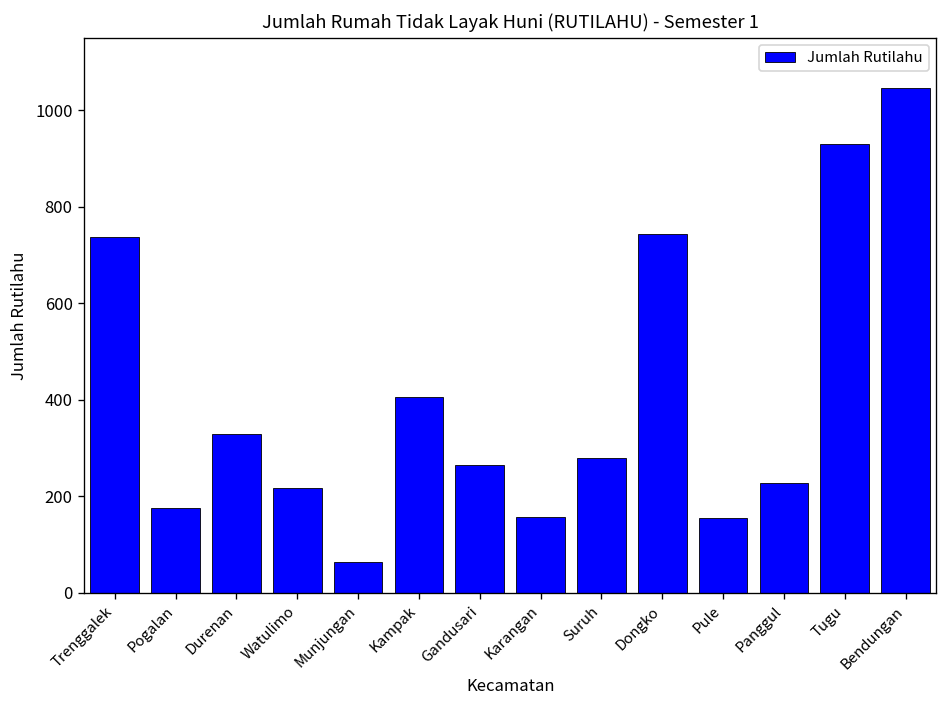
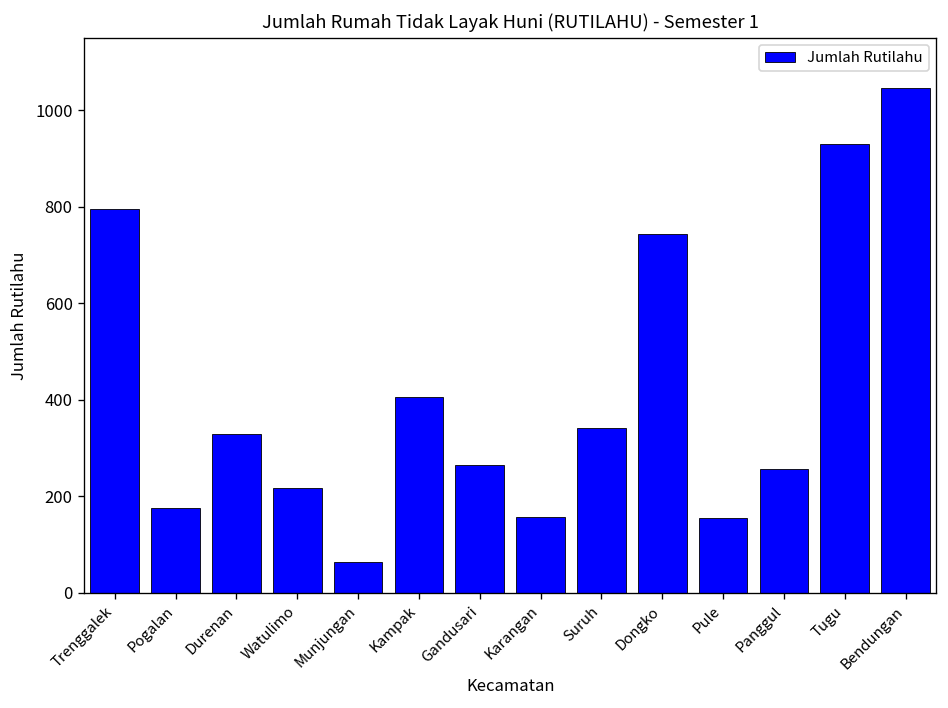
Trenggalek: 740 -> 800
Suruh: 280 -> 340
Panggul: 230 -> 260
